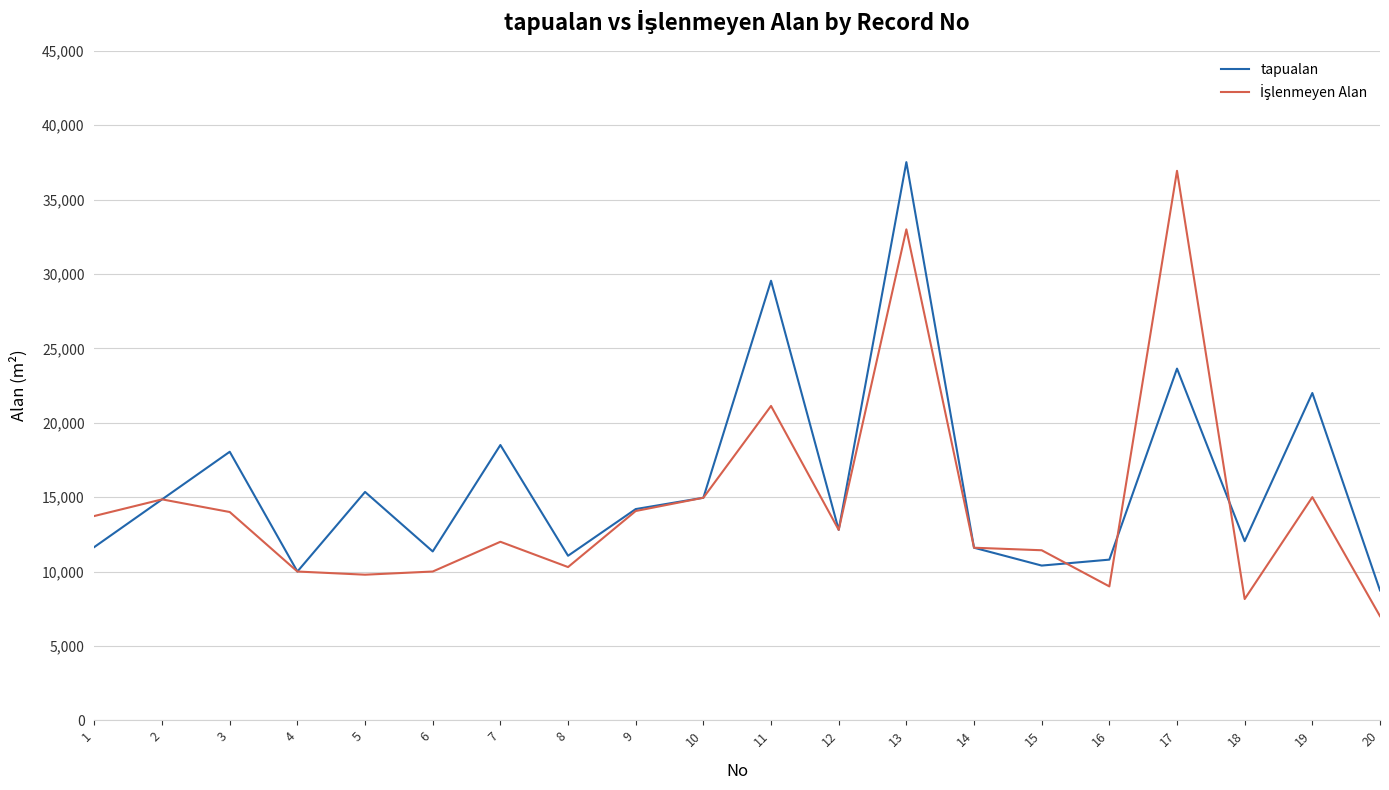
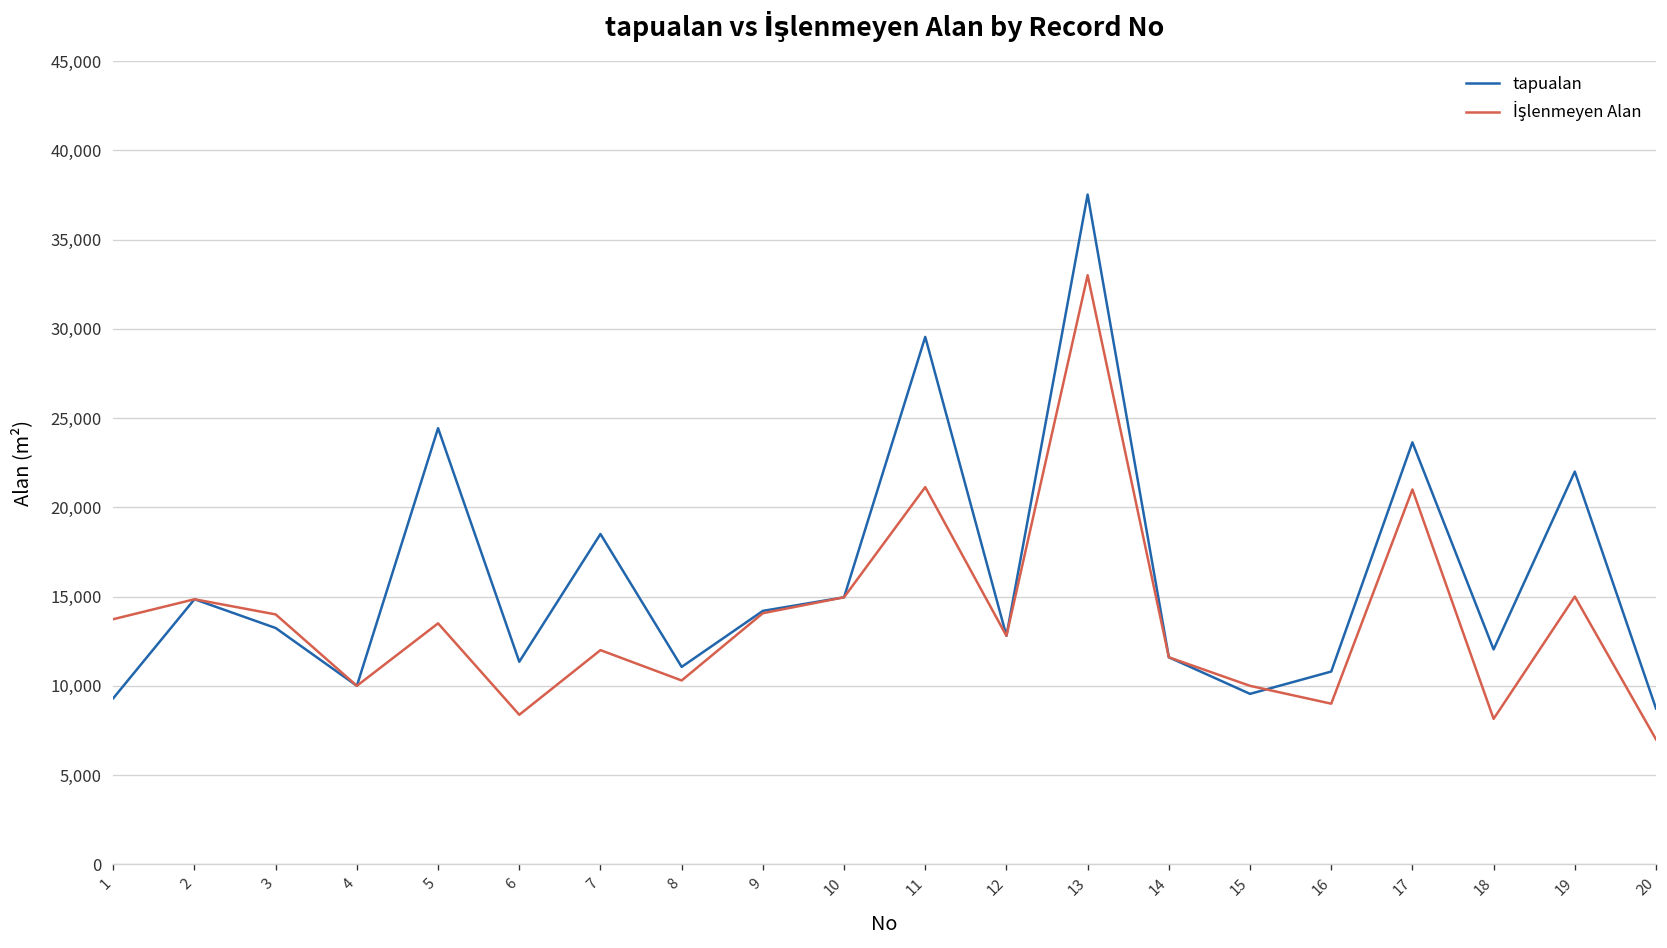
tapualan, 1: 11,700 -> 9,300
tapualan, 3: 18,100 -> 13,200
tapualan, 5: 15,400 -> 24,400
İşlenmeyen Alan, 5: 9,800 -> 13,500
İşlenmeyen Alan, 6: 10,000 -> 8,400
tapualan, 15: 10,400 -> 9,600
İşlenmeyen Alan, 15: 11,400 -> 10,000
İşlenmeyen Alan, 17: 36,900 -> 21,000
